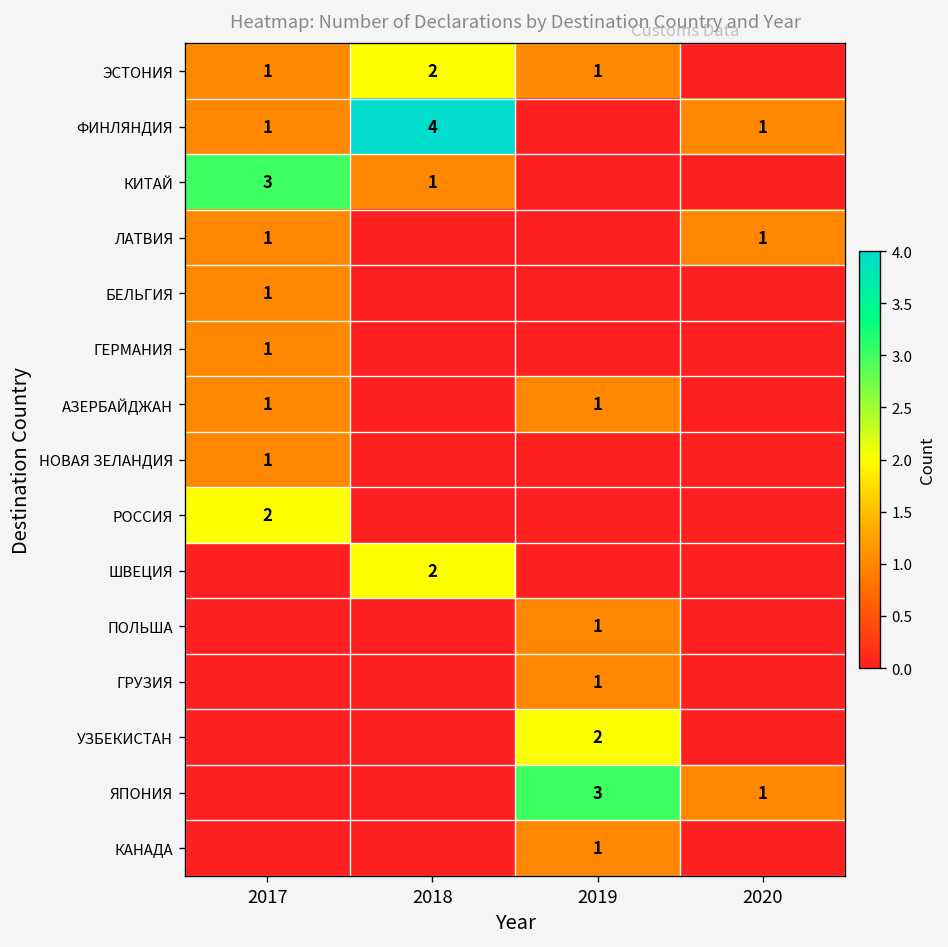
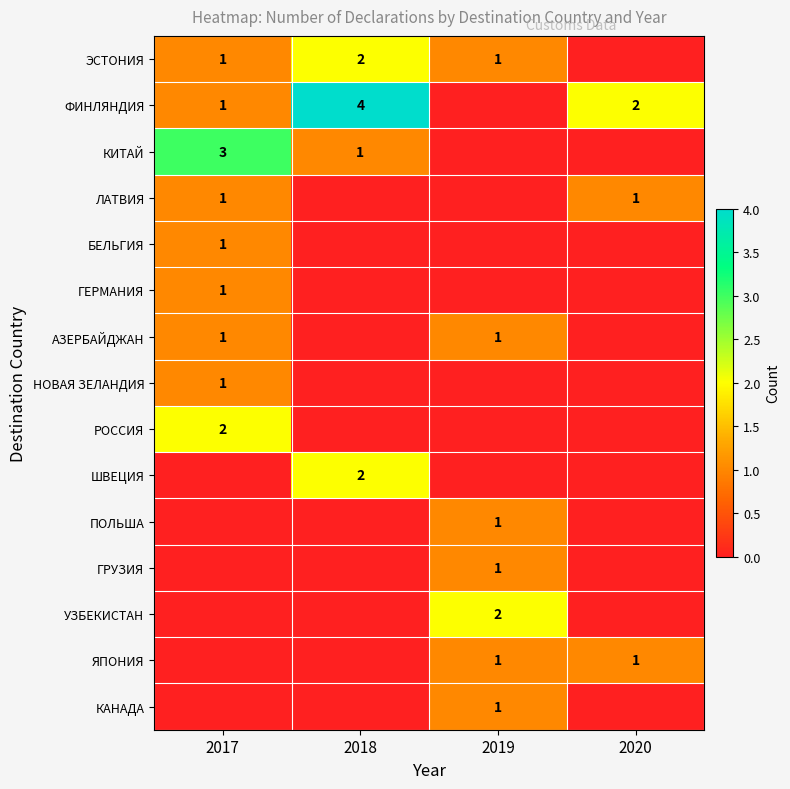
ФИНЛЯНДИЯ, 2020: 1 -> 2
ЯПОНИЯ, 2019: 3 -> 1
